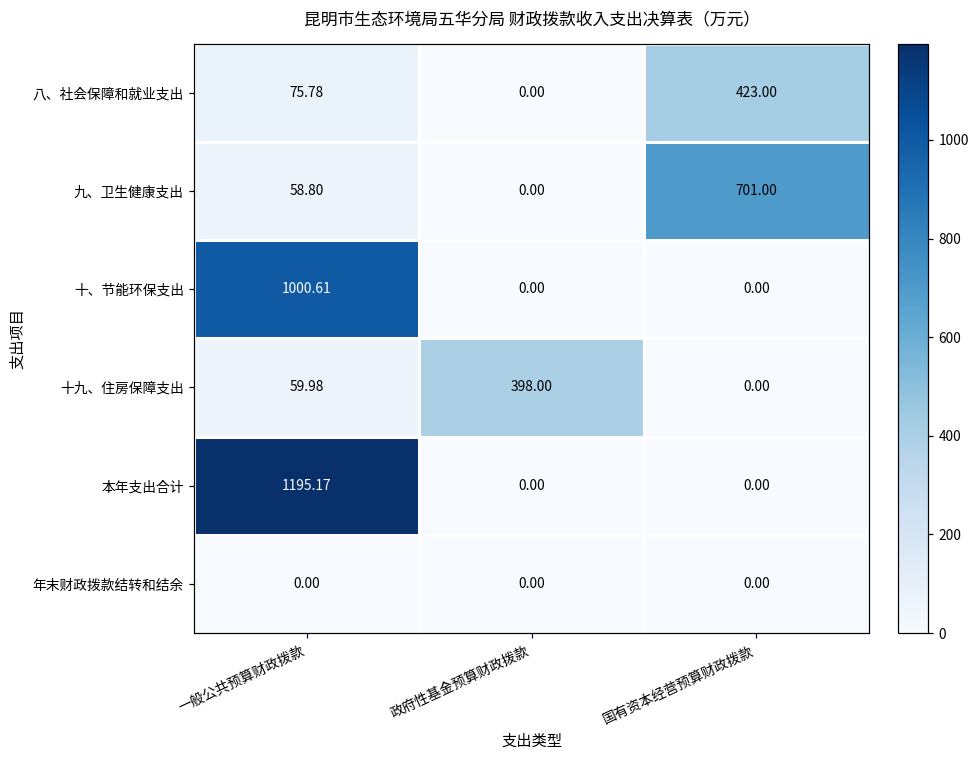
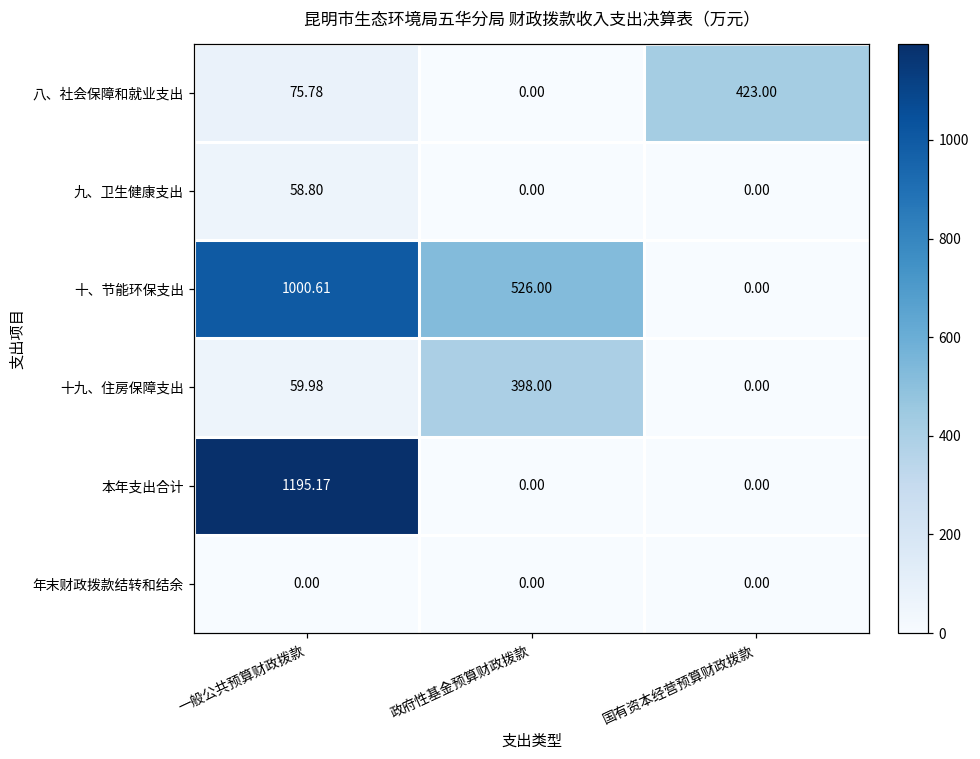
九、卫生健康支出, 国有资本经营预算财政拨款: 701.00 -> 0.00
十、节能环保支出, 政府性基金预算财政拨款: 0.00 -> 526.00
